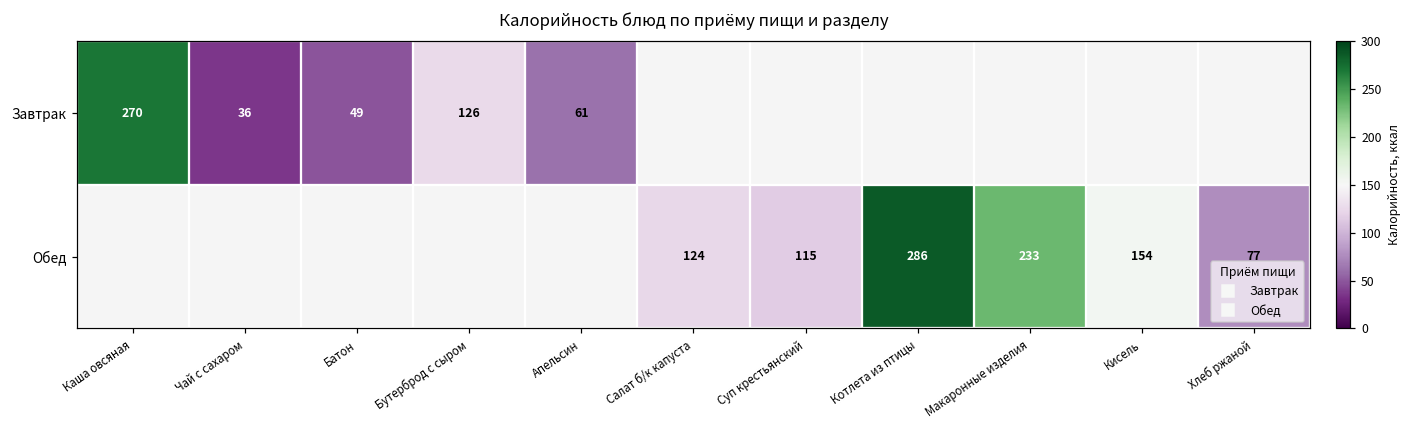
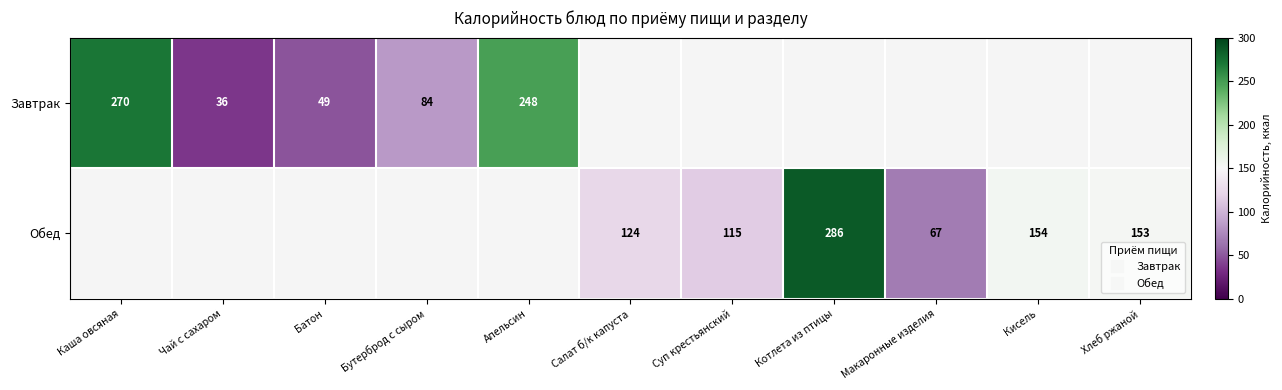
Завтрак, Бутерброд с сыром: 126 -> 84
Завтрак, Апельсин: 61 -> 248
Обед, Макаронные изделия: 233 -> 67
Обед, Хлеб ржаной: 77 -> 153
